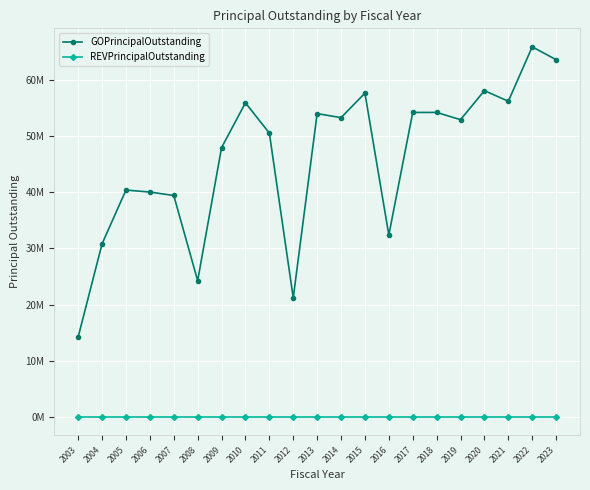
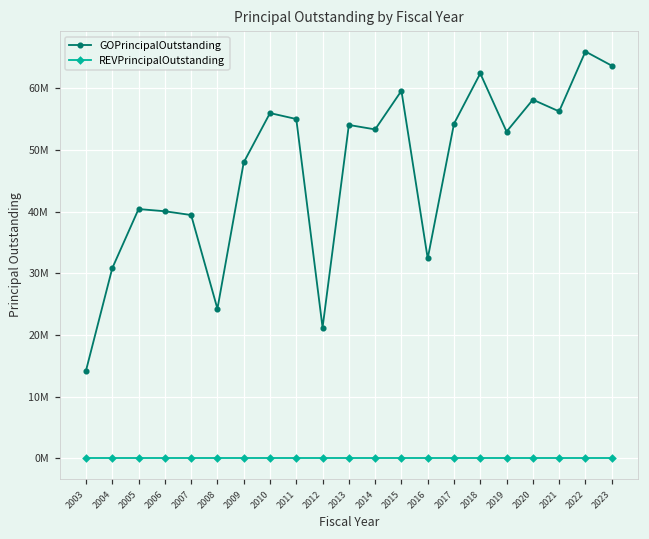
GOPrincipalOutstanding, 2011: 51000000 -> 55000000
GOPrincipalOutstanding, 2015: 58000000 -> 60000000
GOPrincipalOutstanding, 2018: 54000000 -> 62000000
